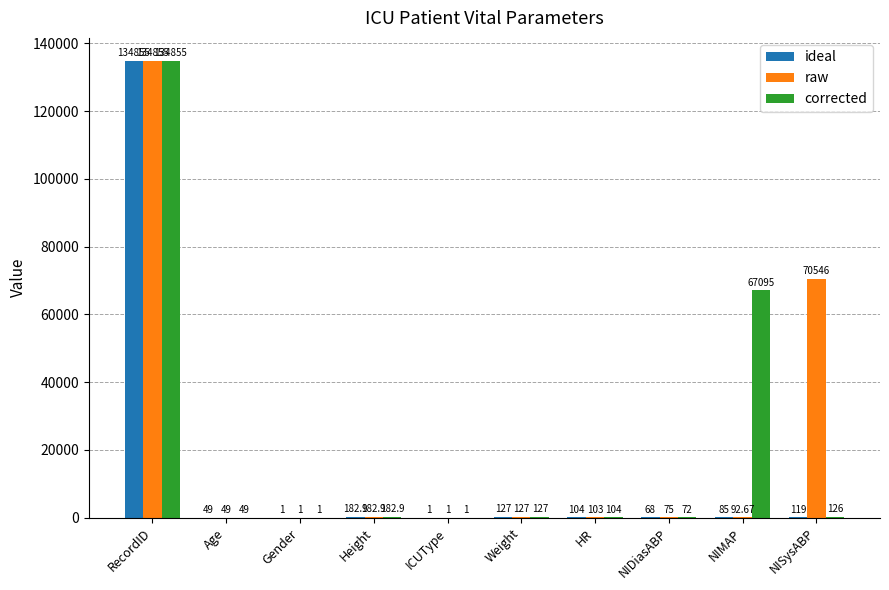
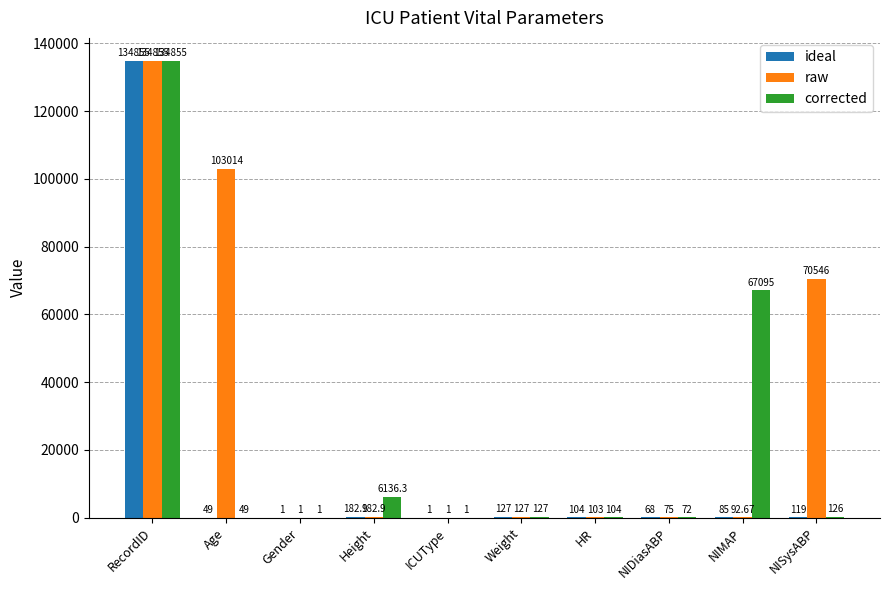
raw, Age: 49 -> 103014
corrected, Height: 182.9 -> 6136.3
